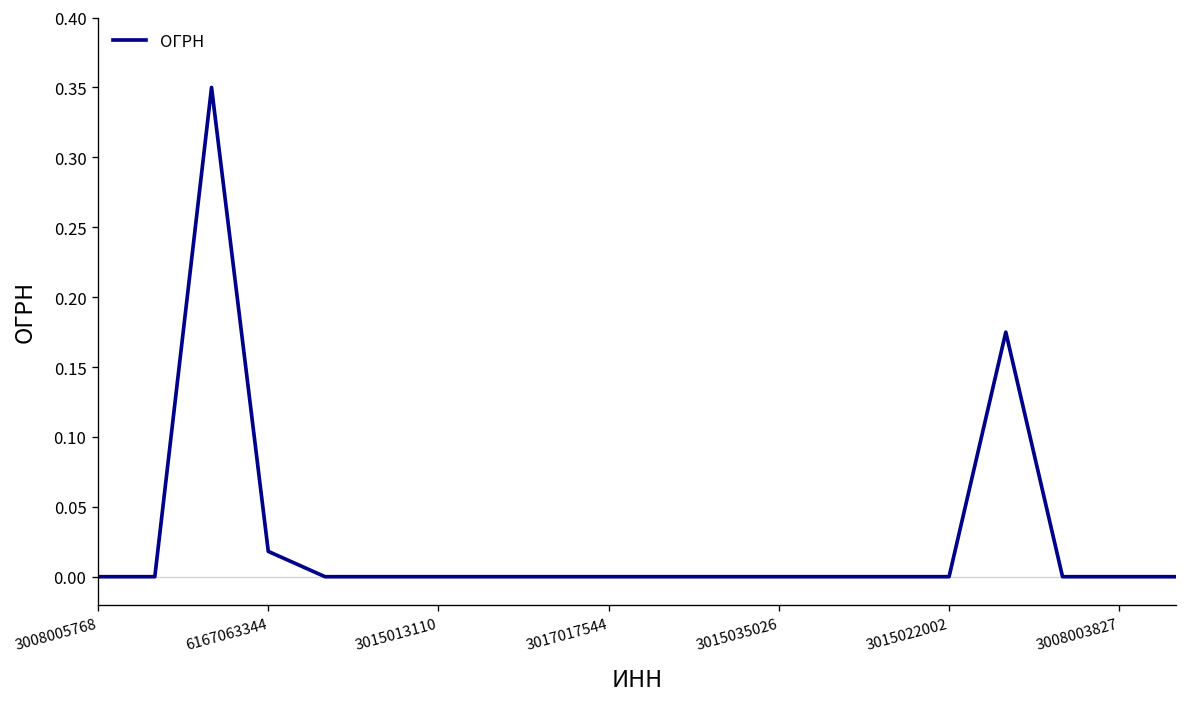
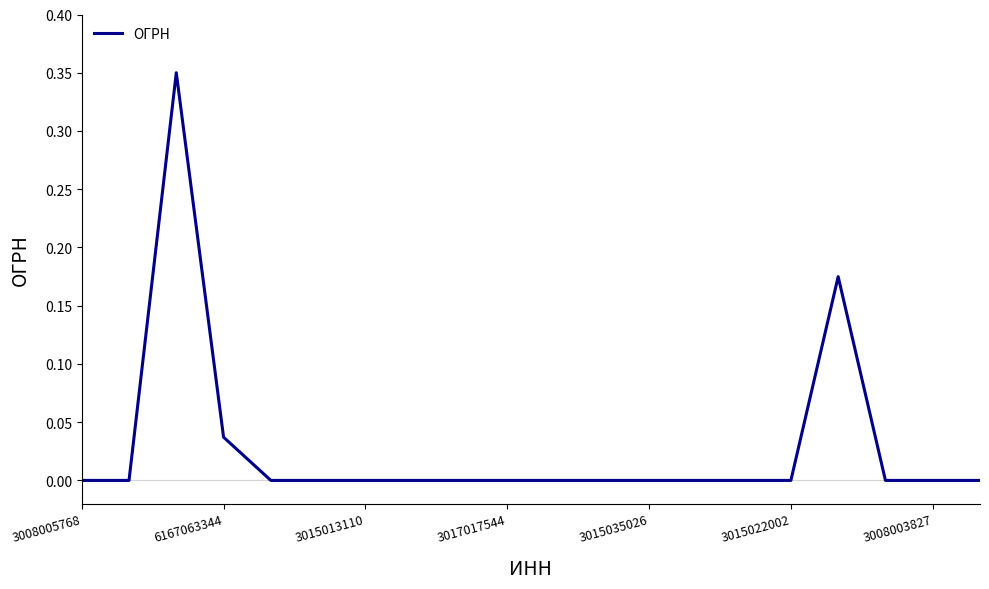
6167063344: 0.018 -> 0.037
